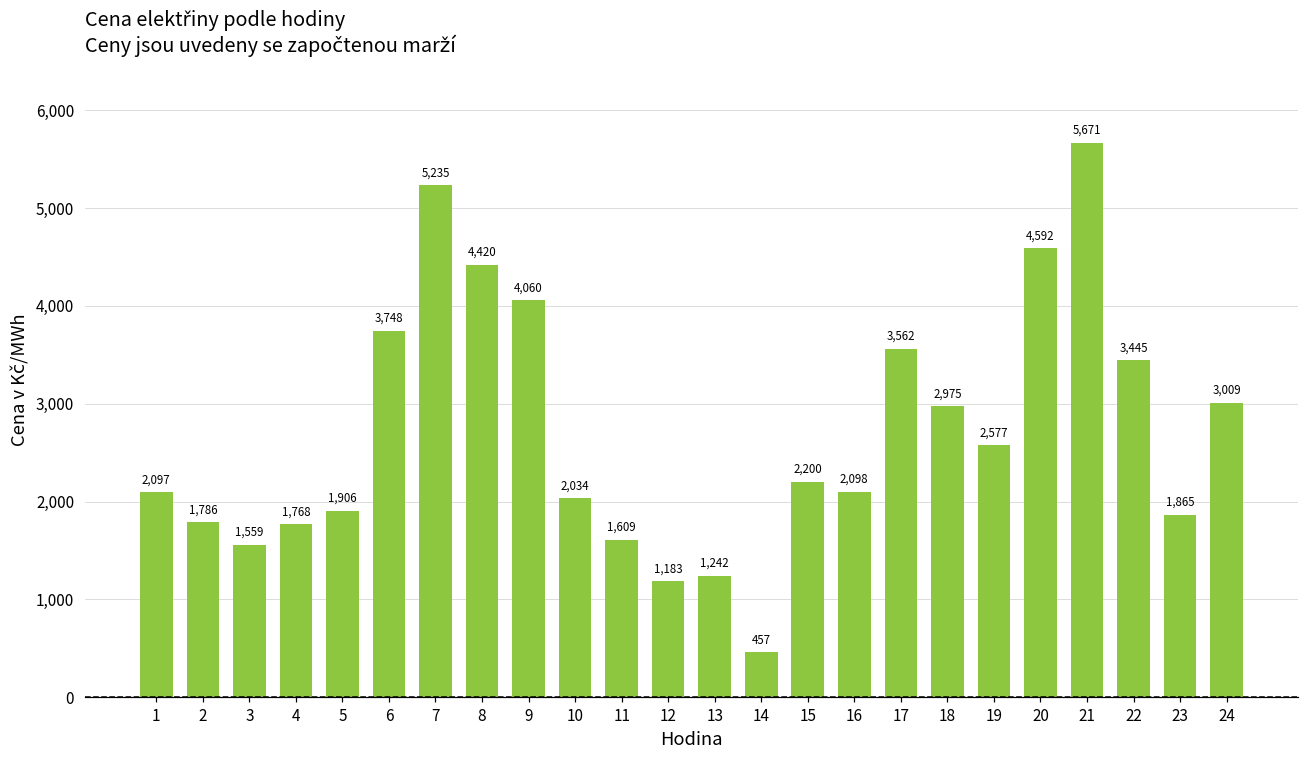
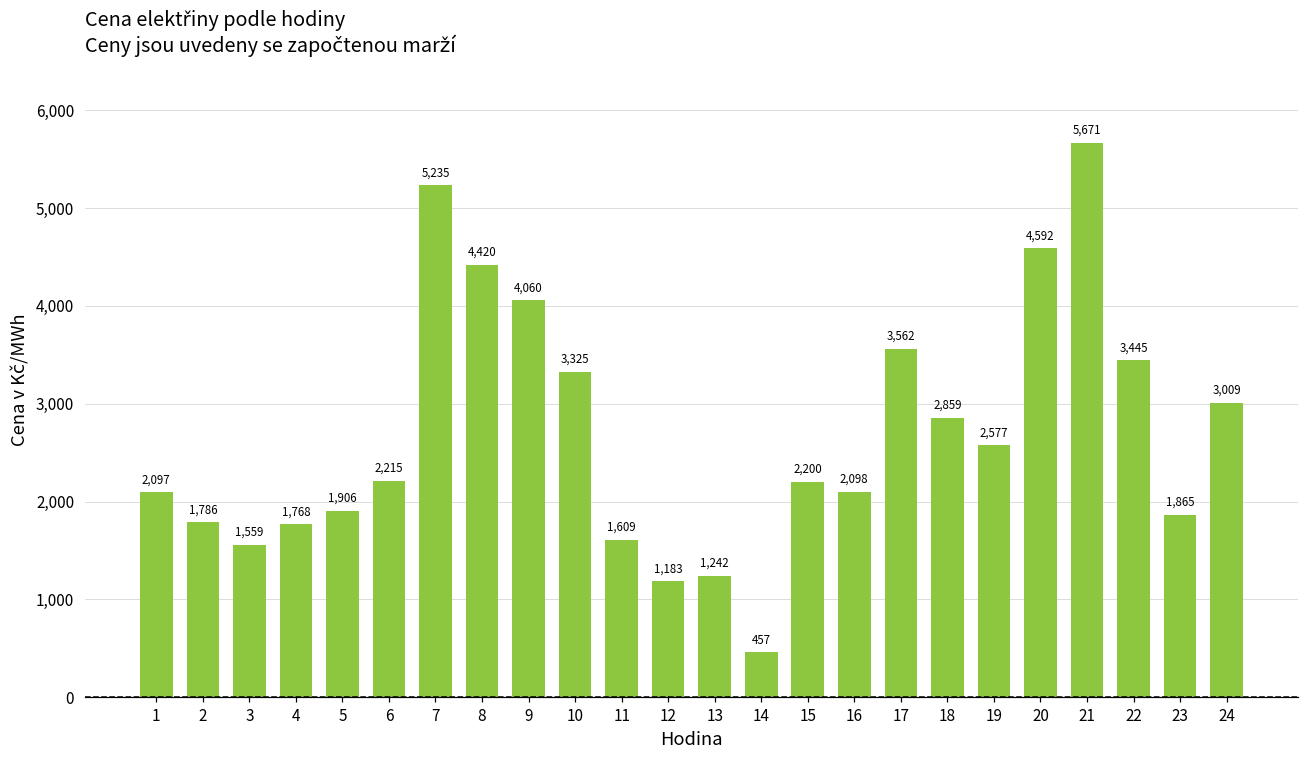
6: 3,748 -> 2,215
10: 2,034 -> 3,325
18: 2,975 -> 2,859
